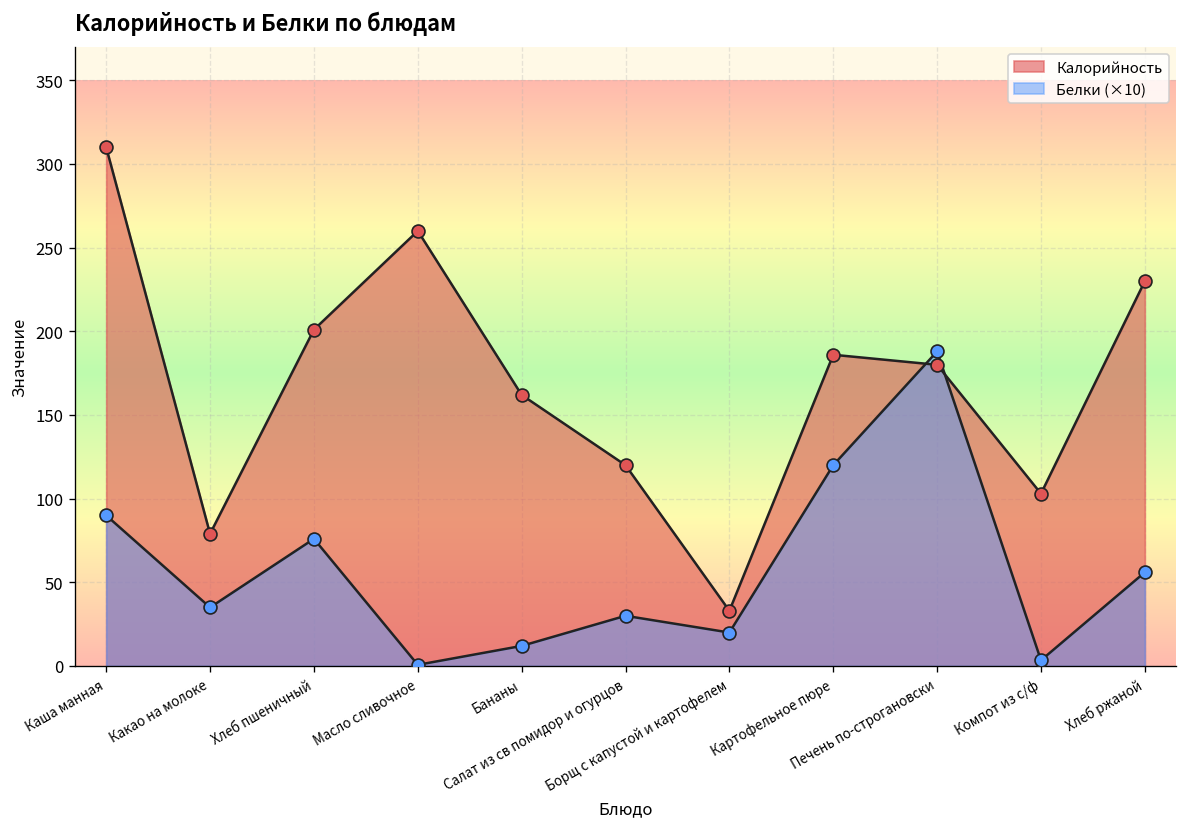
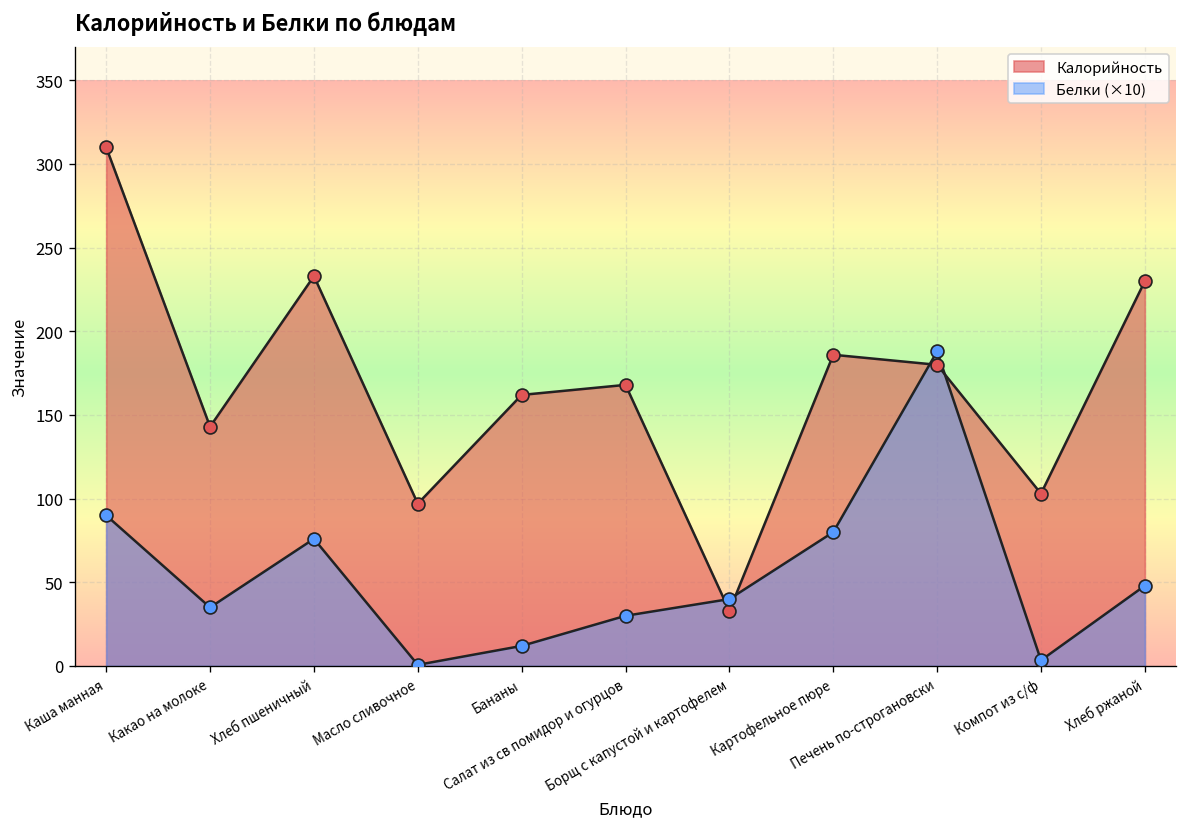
Калорийность, Какао на молоке: 79 -> 143
Калорийность, Хлеб пшеничный: 201 -> 233
Калорийность, Масло сливочное: 260 -> 97
Калорийность, Салат из св помидор и огурцов: 120 -> 168
Белки (×10), Борщ с капустой и картофелем: 20 -> 40
Белки (×10), Картофельное пюре: 120 -> 80
Белки (×10), Хлеб ржаной: 56 -> 48
